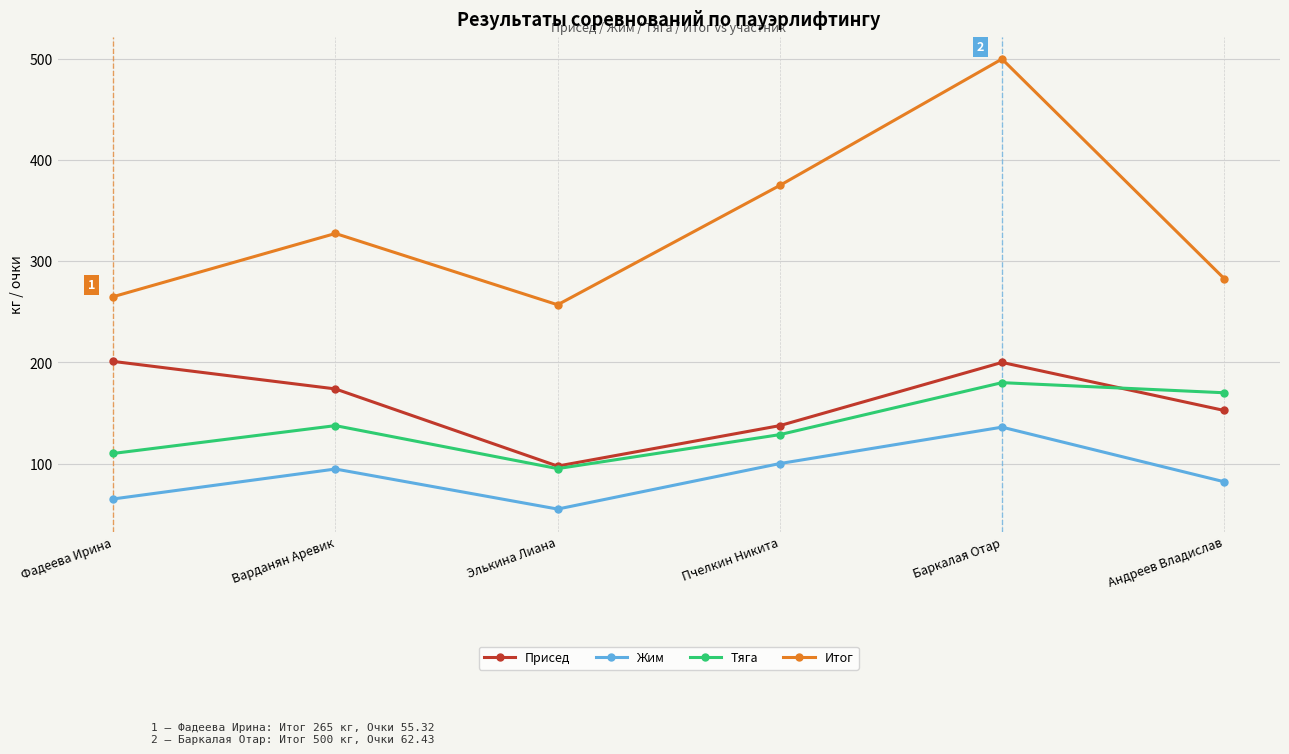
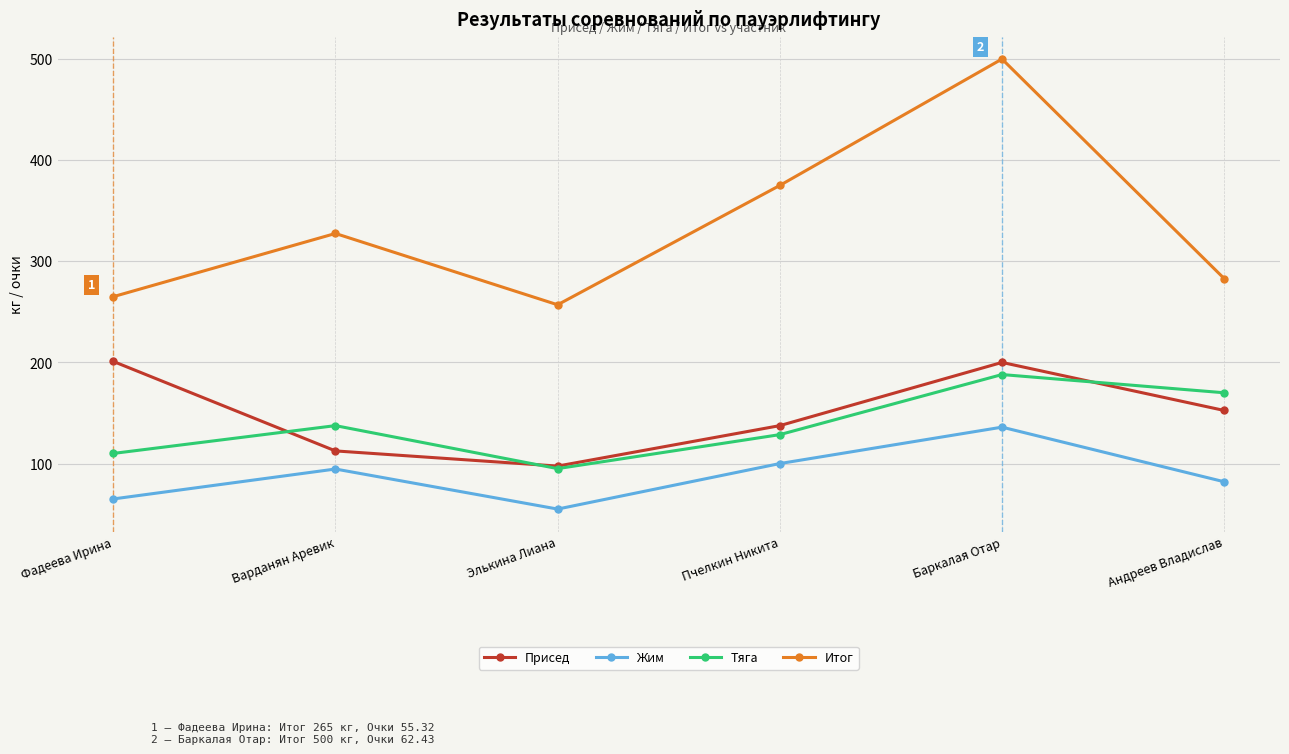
Присед, Варданян Аревик: 174 -> 113
Тяга, Баркалая Отар: 180 -> 188
